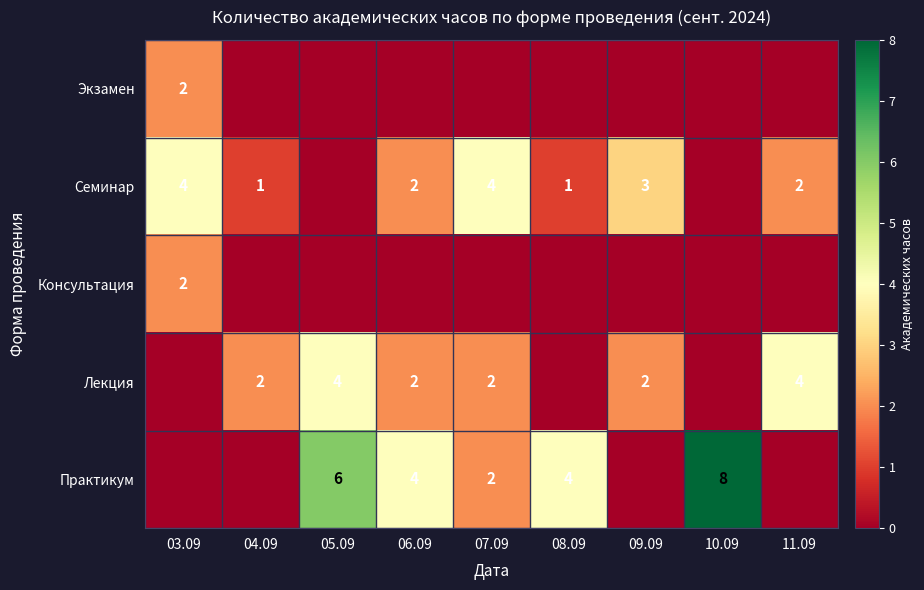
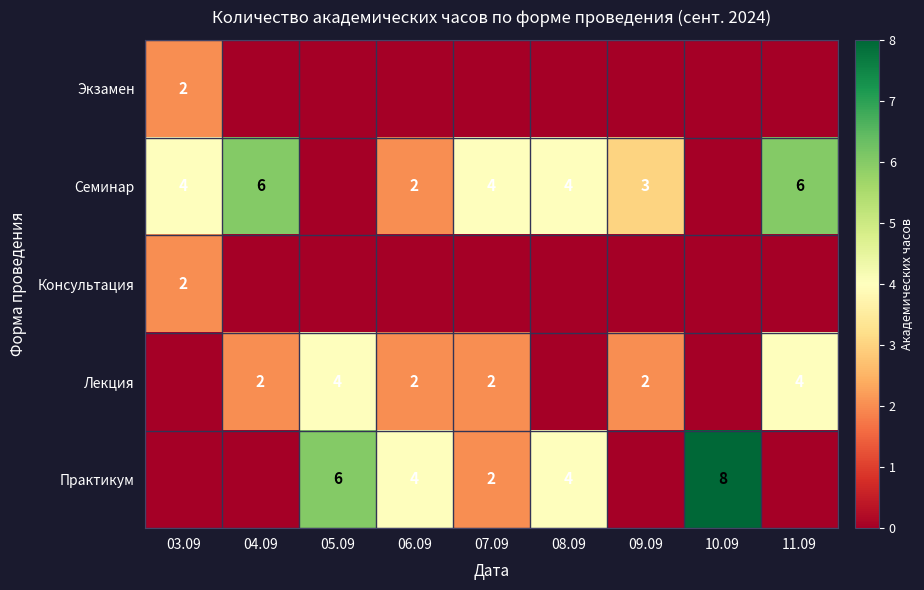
Семинар, 04.09: 1 -> 6
Семинар, 08.09: 1 -> 4
Семинар, 11.09: 2 -> 6
